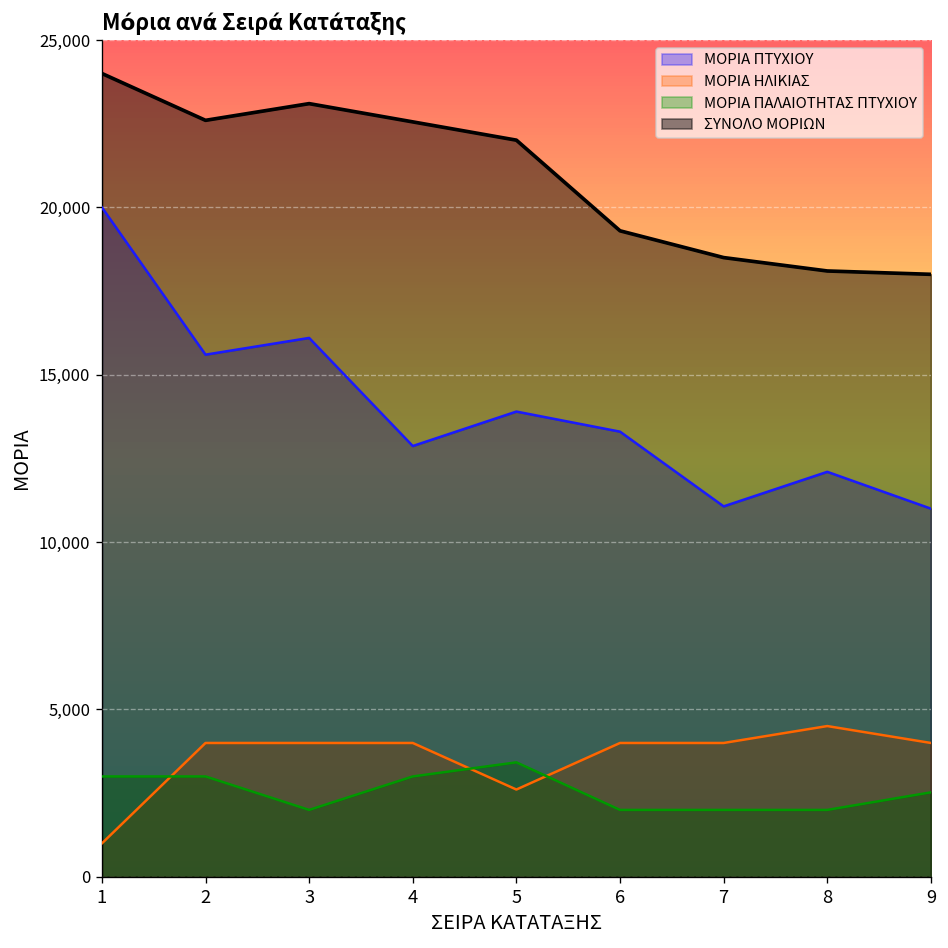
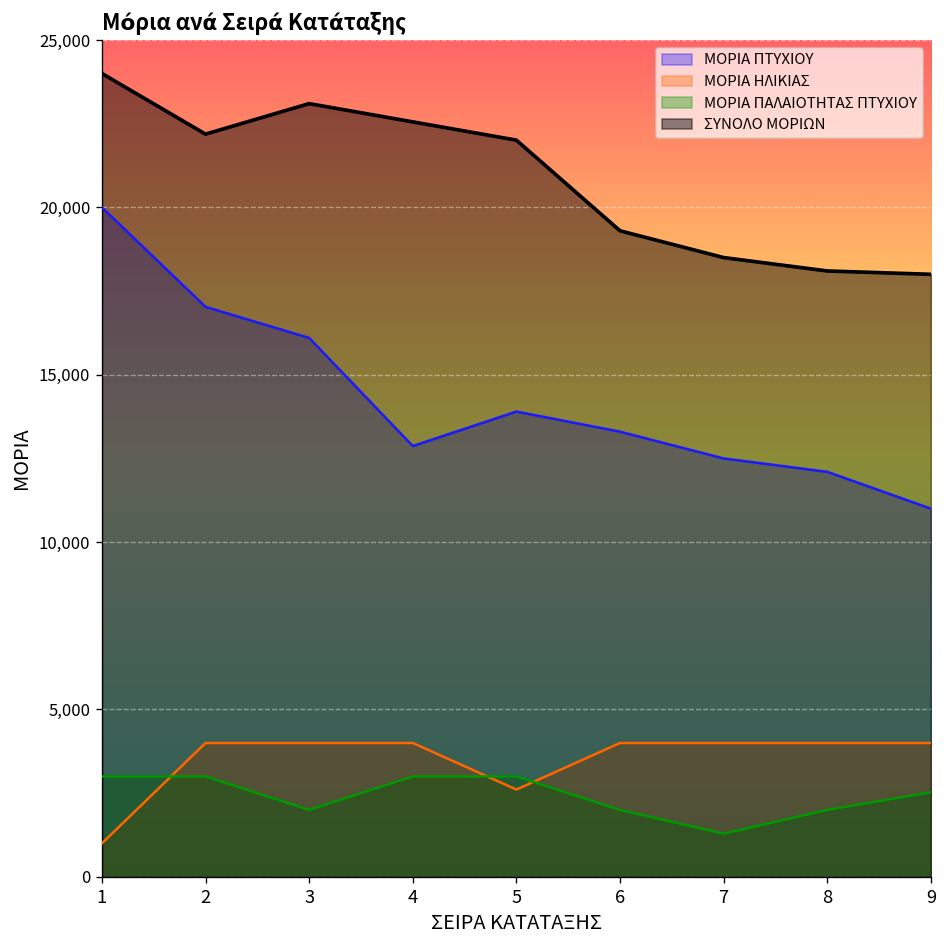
ΜΟΡΙΑ ΠΤΥΧΙΟΥ, 2: 15,600 -> 17,000
ΣΥΝΟΛΟ ΜΟΡΙΩΝ, 2: 22,600 -> 22,200
ΜΟΡΙΑ ΠΑΛΑΙΟΤΗΤΑΣ ΠΤΥΧΙΟΥ, 5: 3,400 -> 3,000
ΜΟΡΙΑ ΠΤΥΧΙΟΥ, 7: 11,100 -> 12,500
ΜΟΡΙΑ ΠΑΛΑΙΟΤΗΤΑΣ ΠΤΥΧΙΟΥ, 7: 2,000 -> 1,300
ΜΟΡΙΑ ΗΛΙΚΙΑΣ, 8: 4,500 -> 4,000
